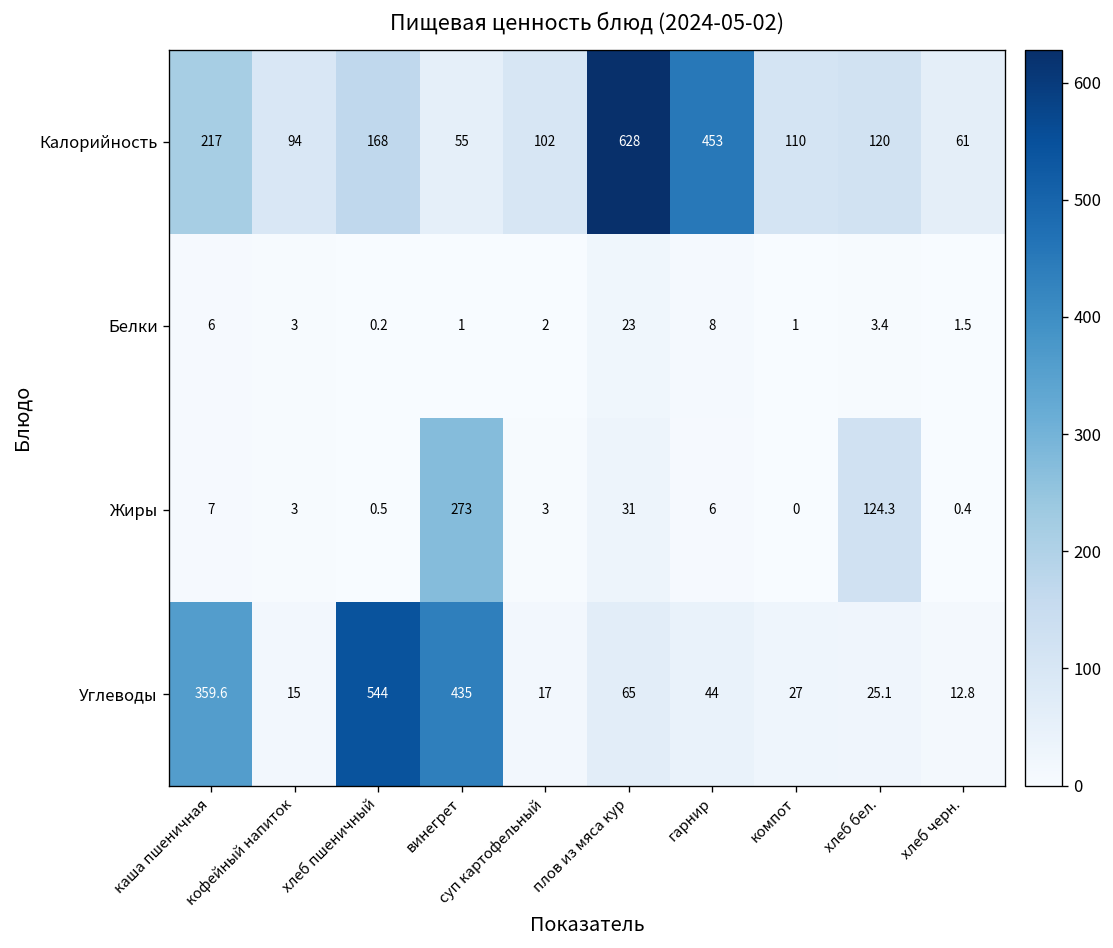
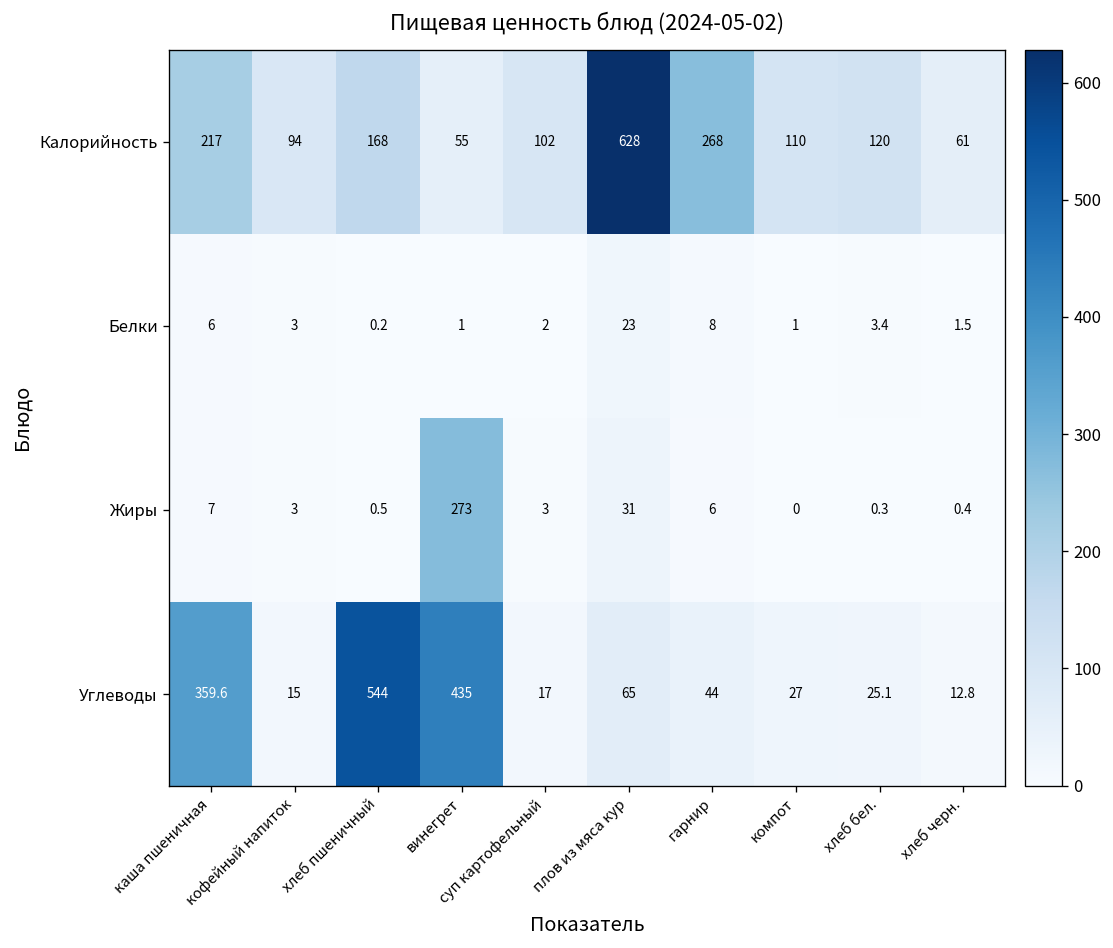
Калорийность, гарнир: 453 -> 268
Жиры, хлеб бел.: 124.3 -> 0.3
